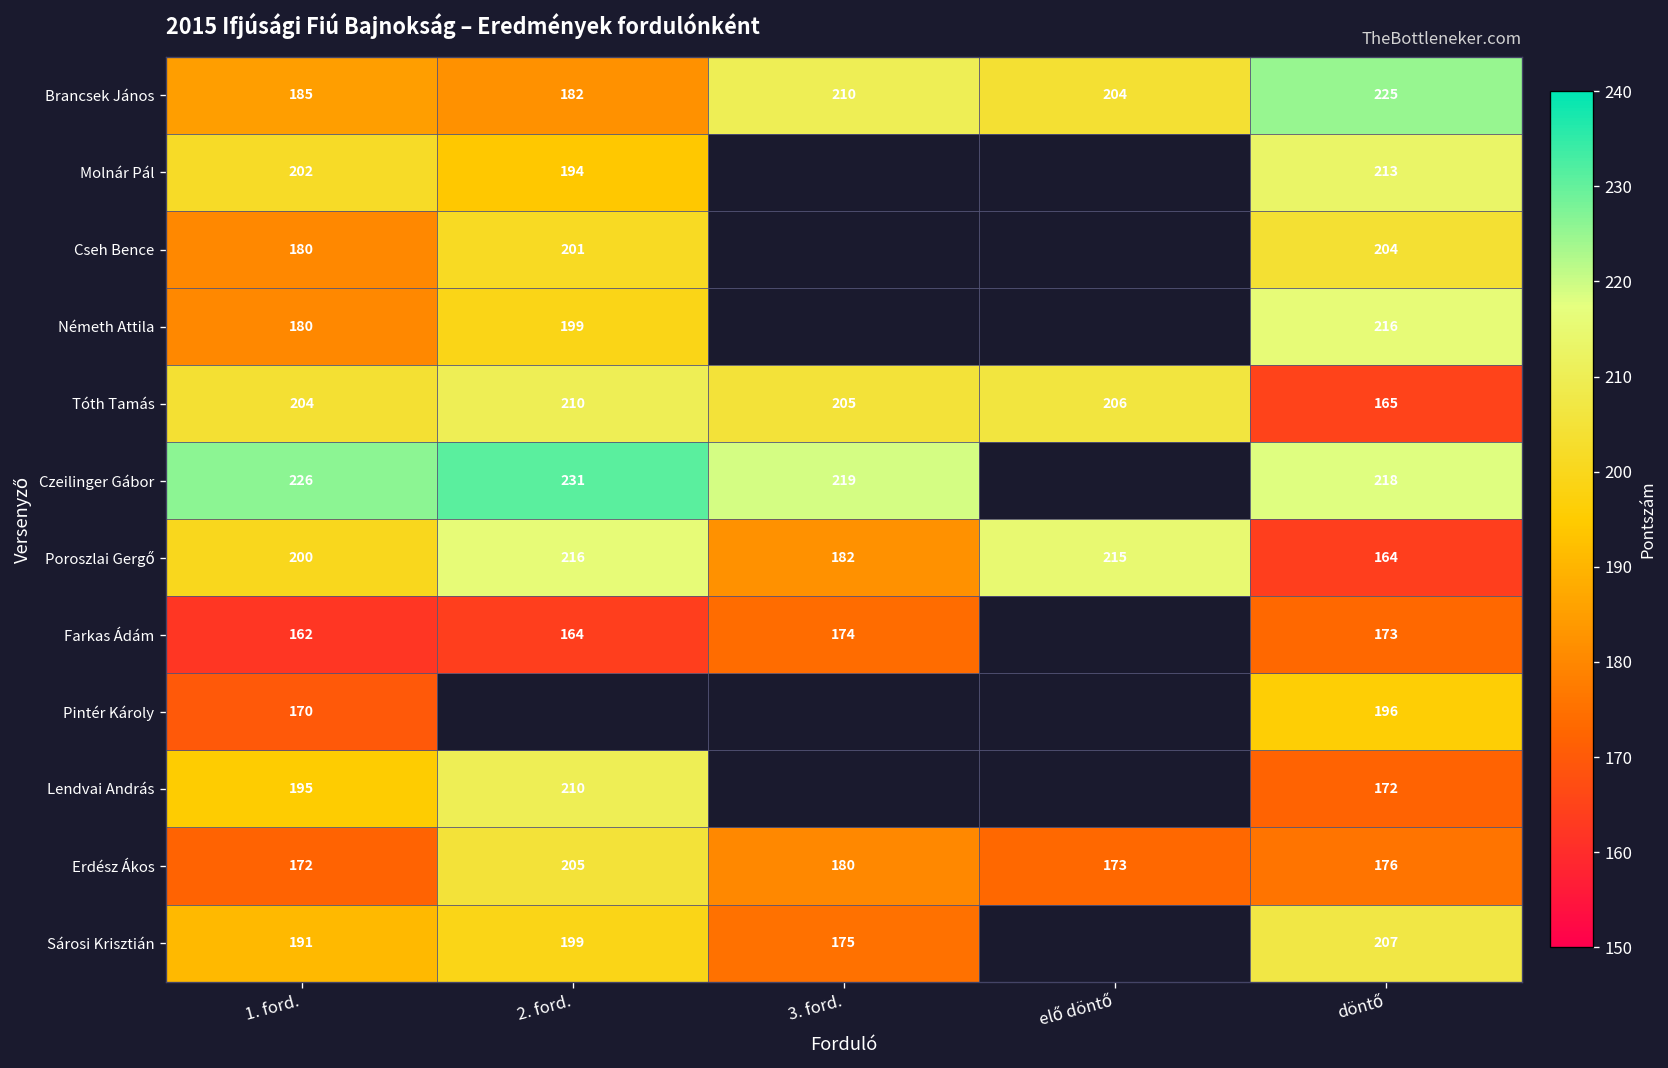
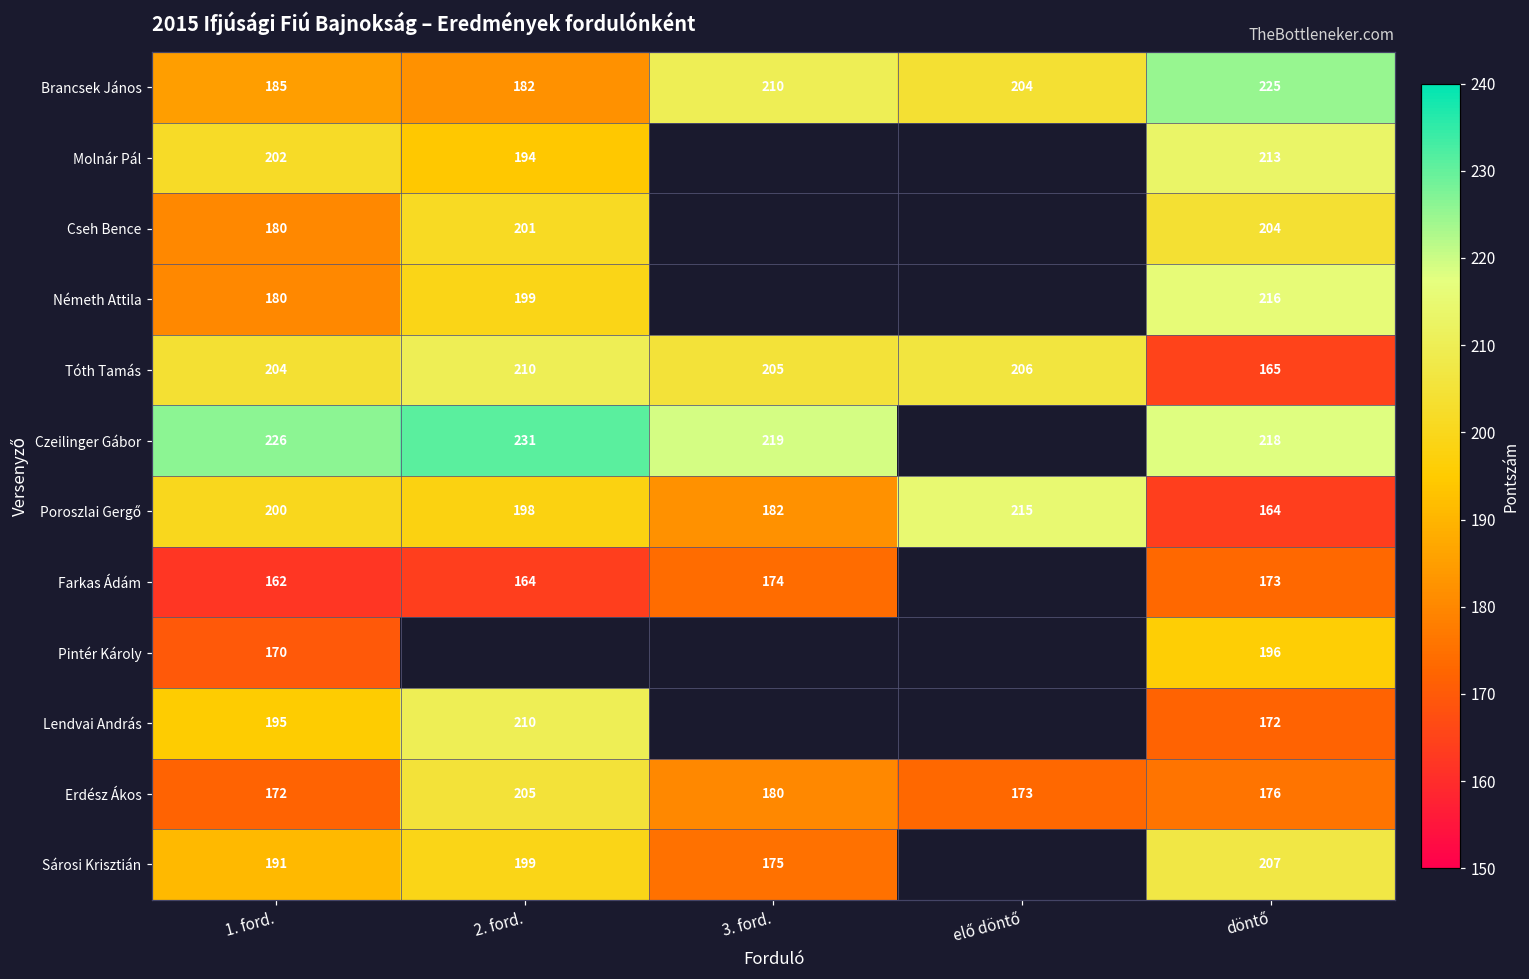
Poroszlai Gergő, 2. ford.: 216 -> 198
